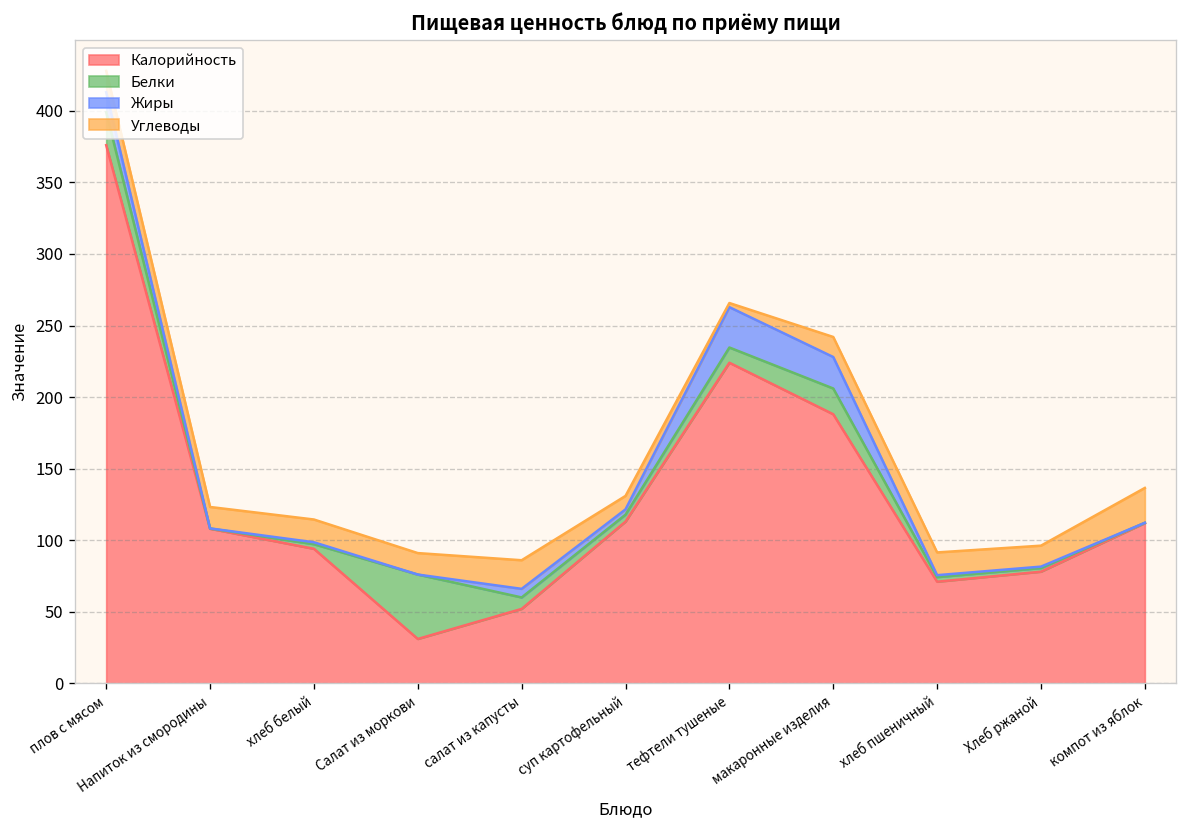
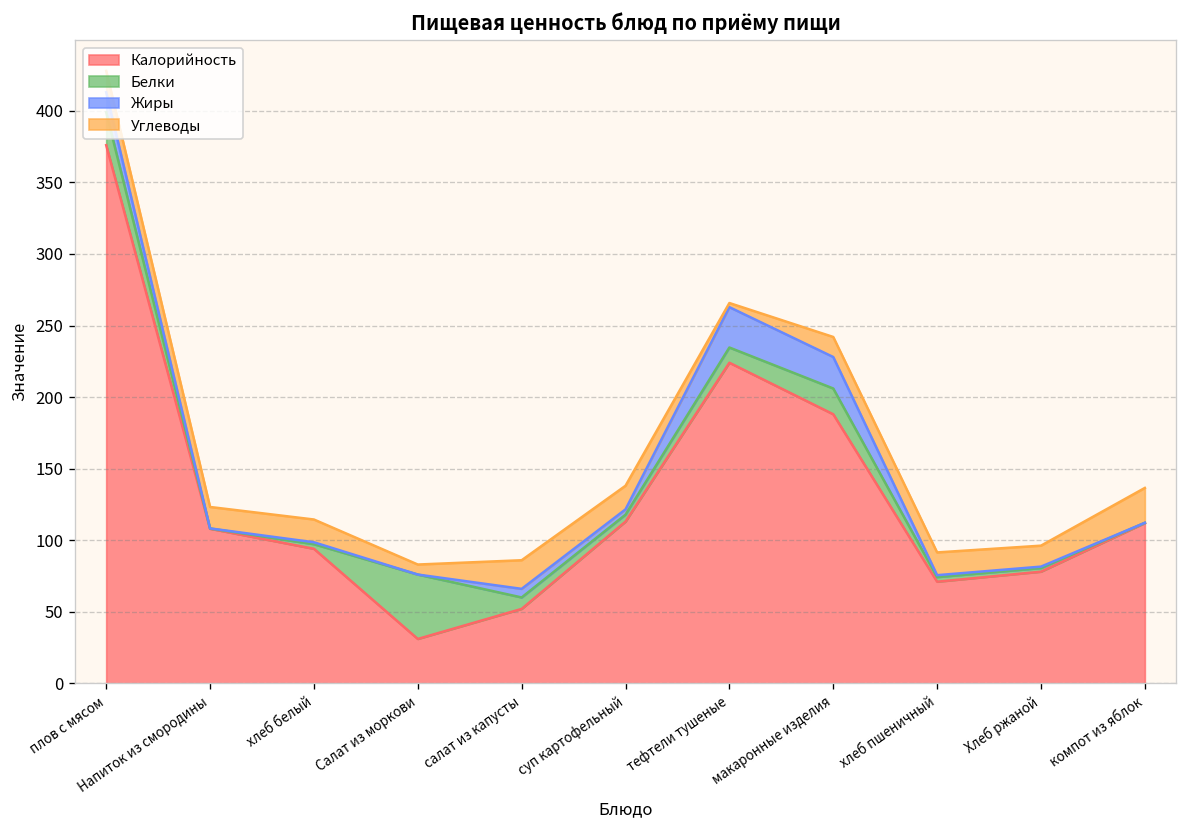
Углеводы, Салат из моркови: 15 -> 7
Углеводы, суп картофельный: 9 -> 17
